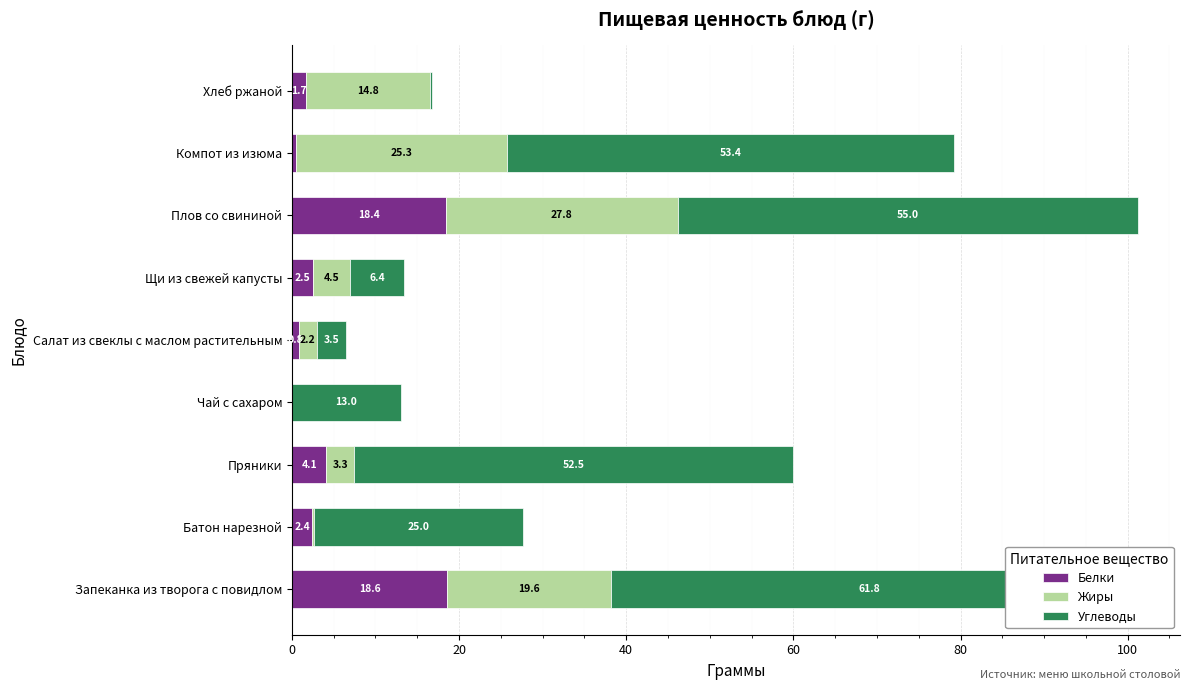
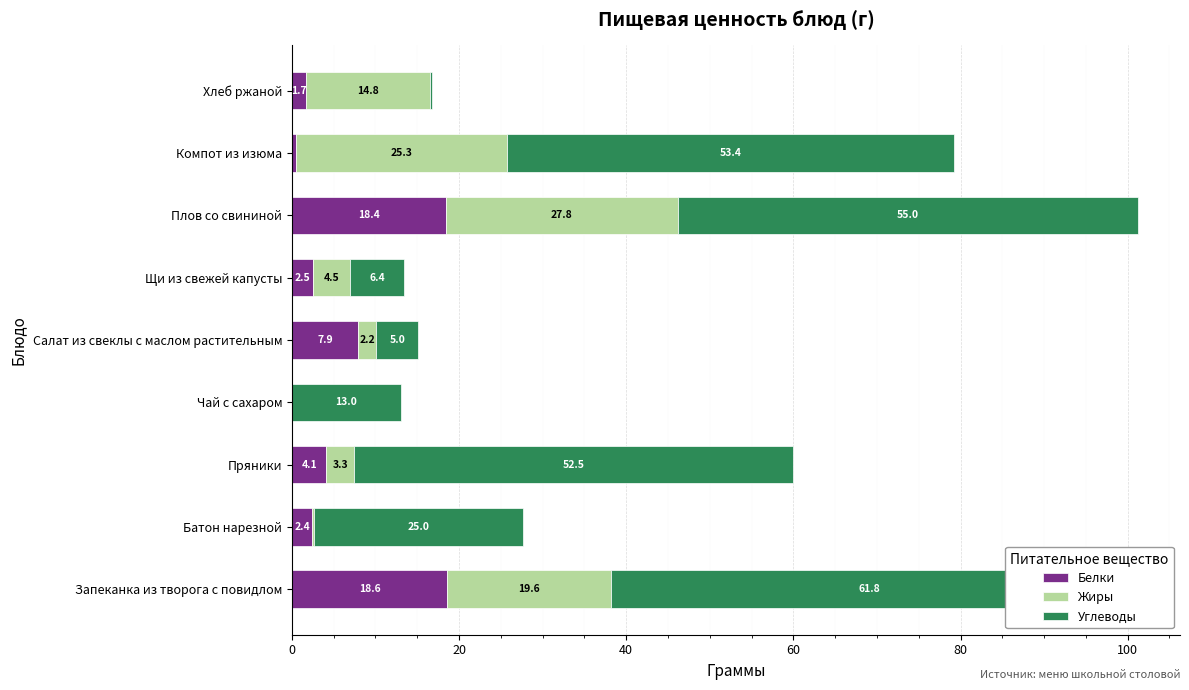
Белки, Салат из свеклы с маслом растительным: 0.8 -> 7.9
Углеводы, Салат из свеклы с маслом растительным: 3.5 -> 5.0
